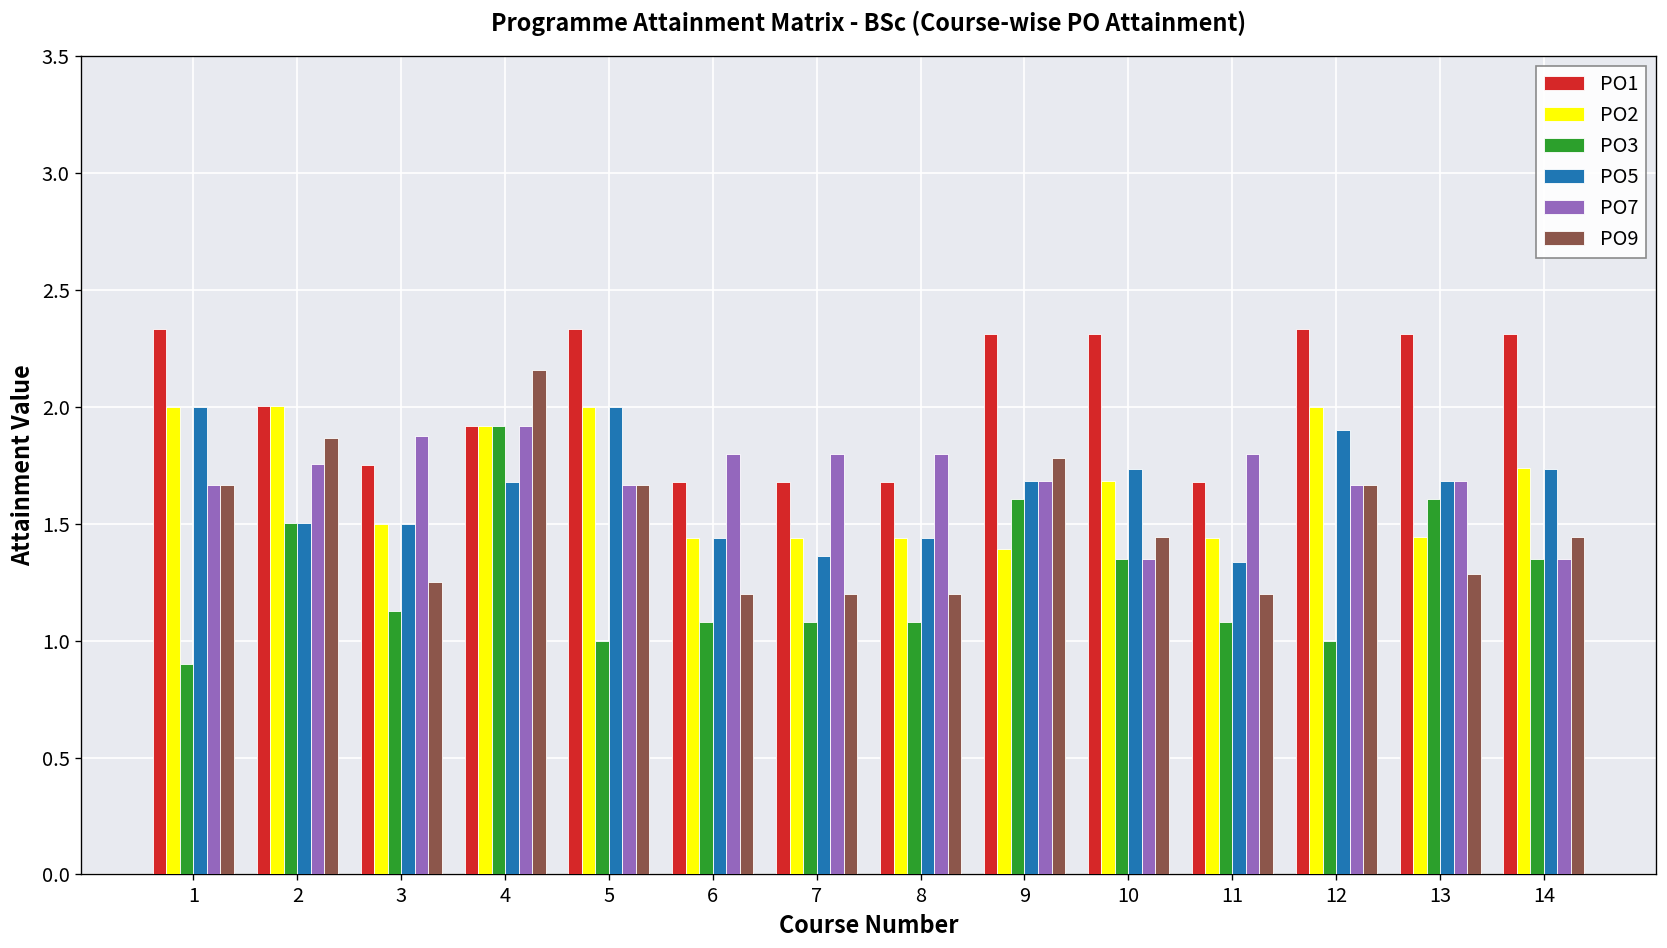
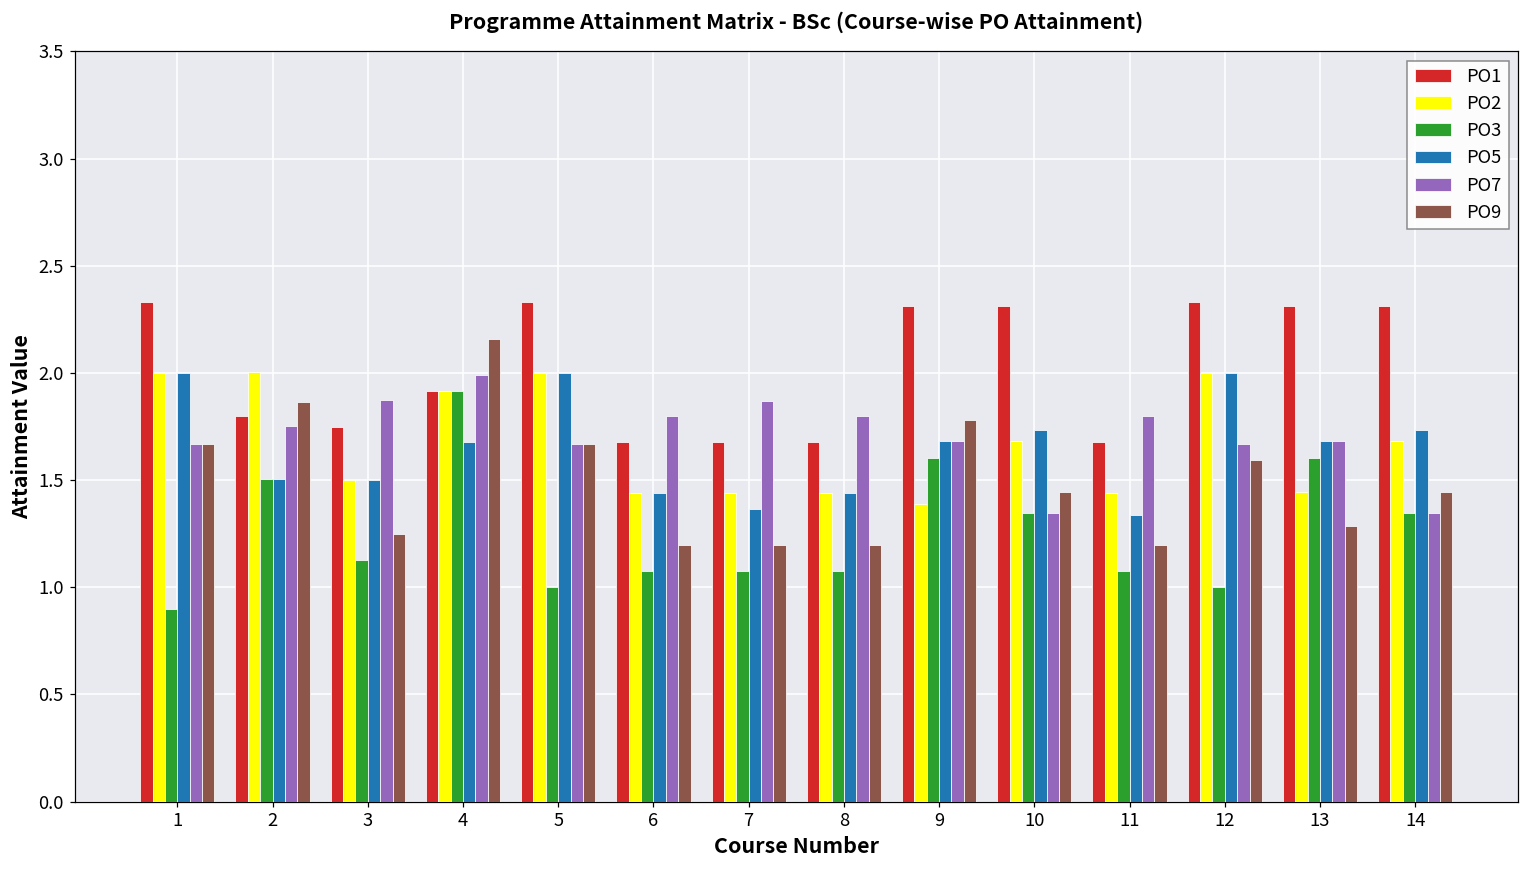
PO1, 2: 2.00 -> 1.80
PO7, 4: 1.92 -> 1.99
PO7, 7: 1.80 -> 1.87
PO5, 12: 1.9 -> 2.0
PO9, 12: 1.67 -> 1.59
PO2, 14: 1.74 -> 1.68
